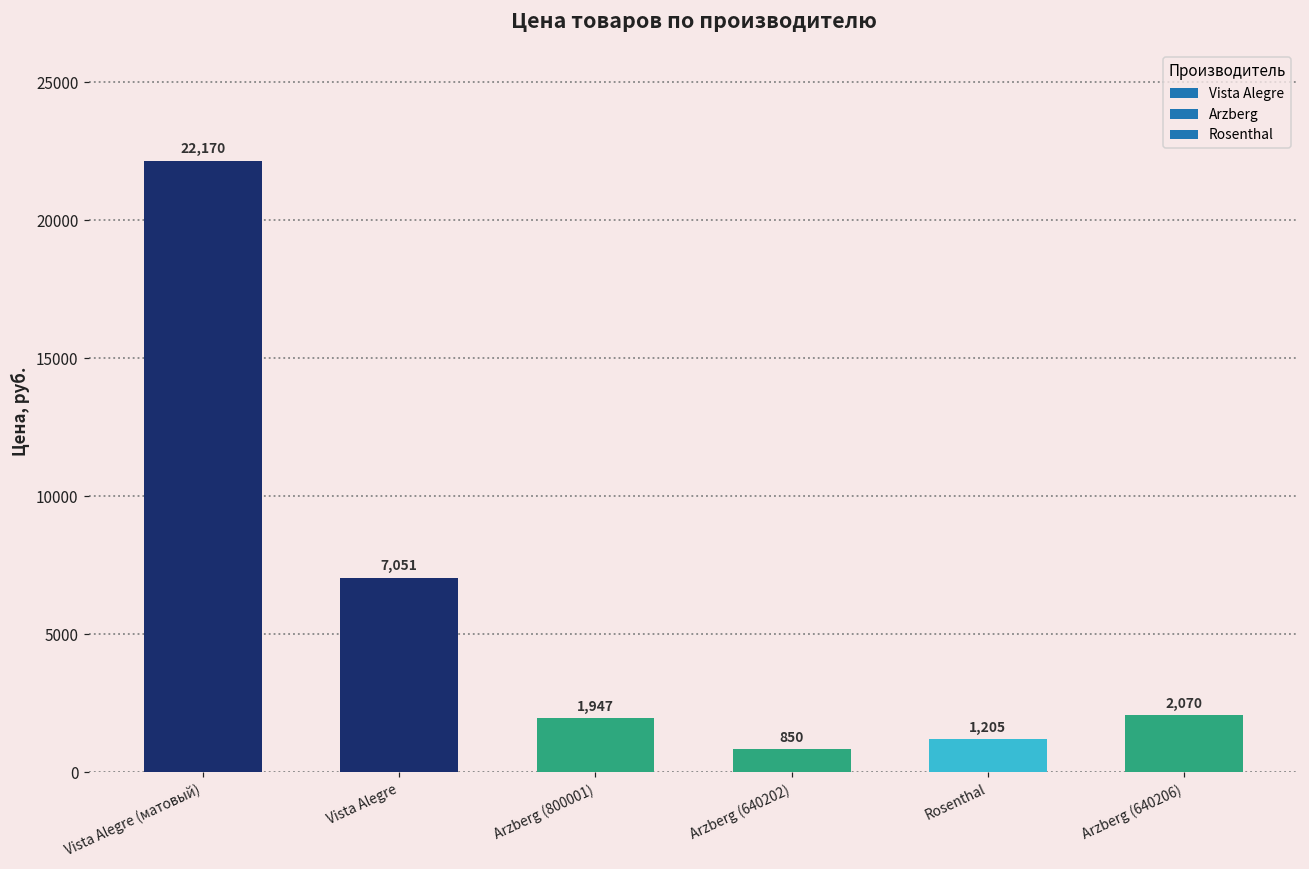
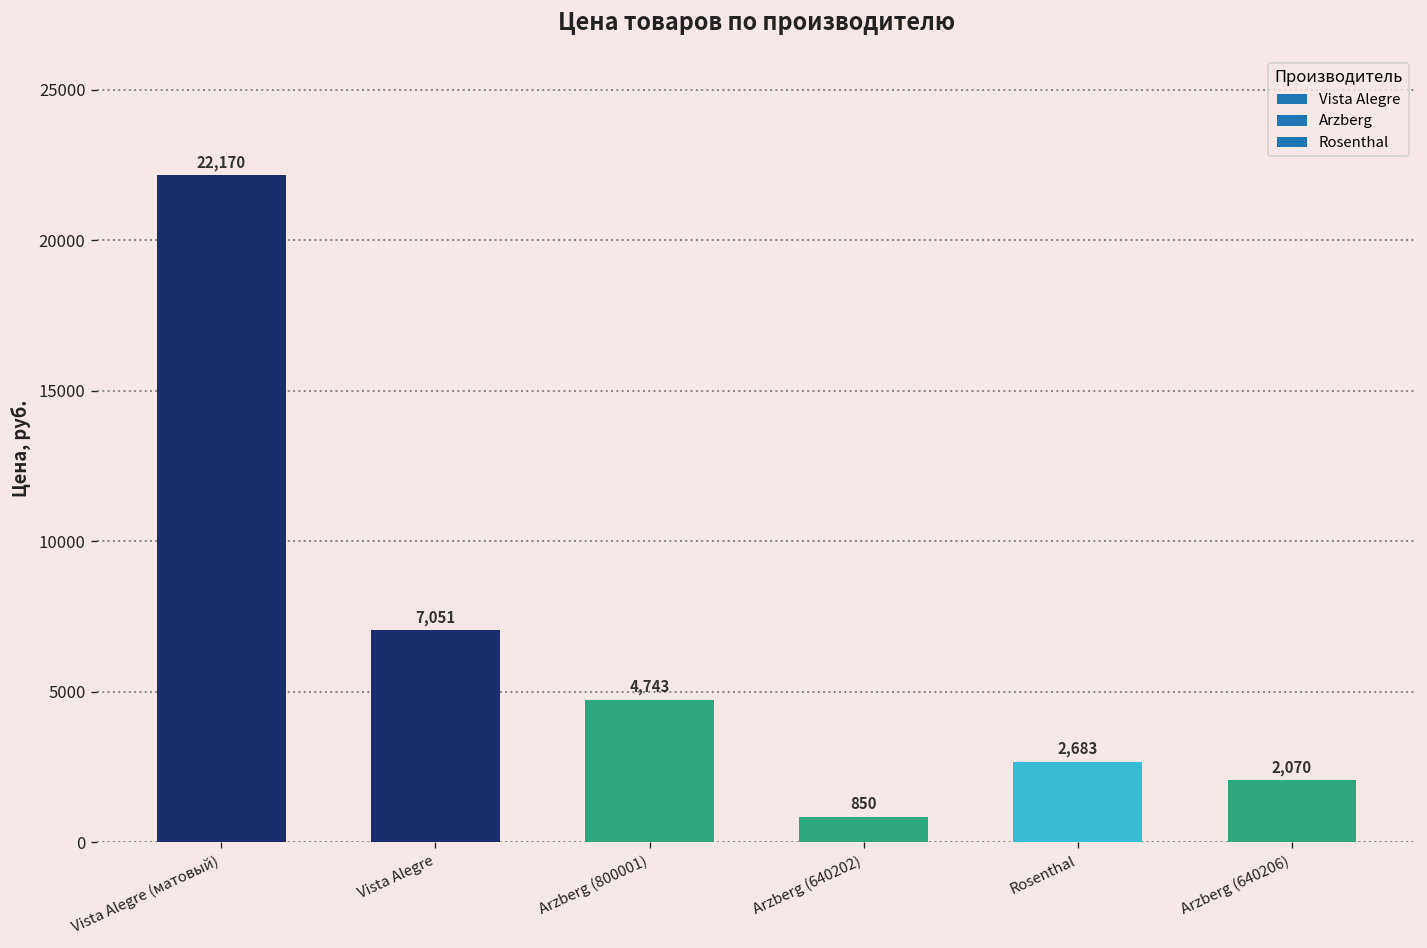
Arzberg (800001): 1,947 -> 4,743
Rosenthal: 1,205 -> 2,683
